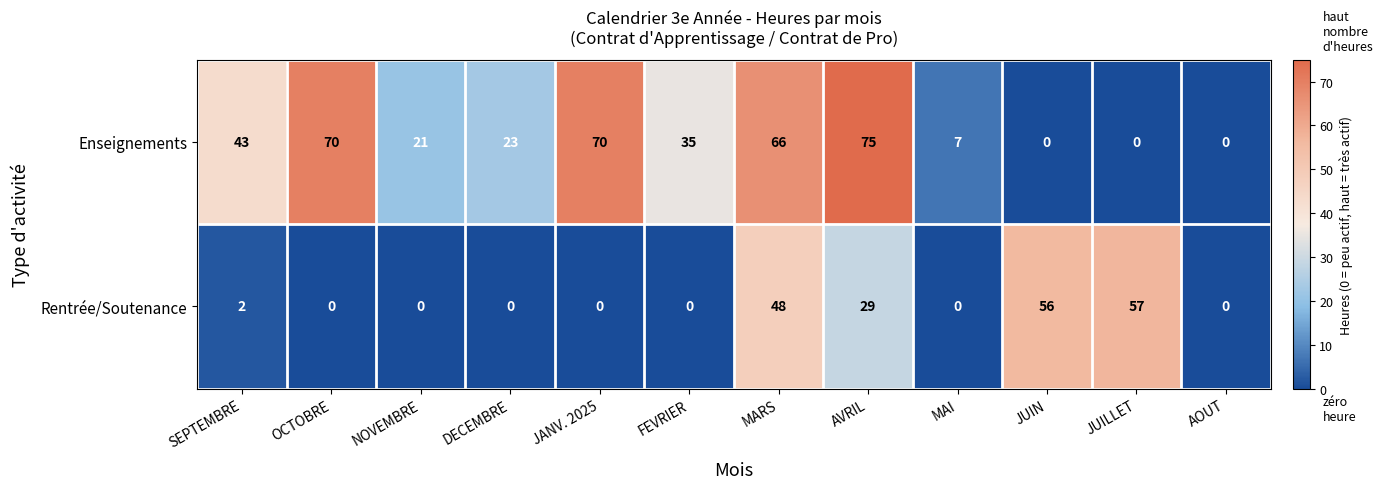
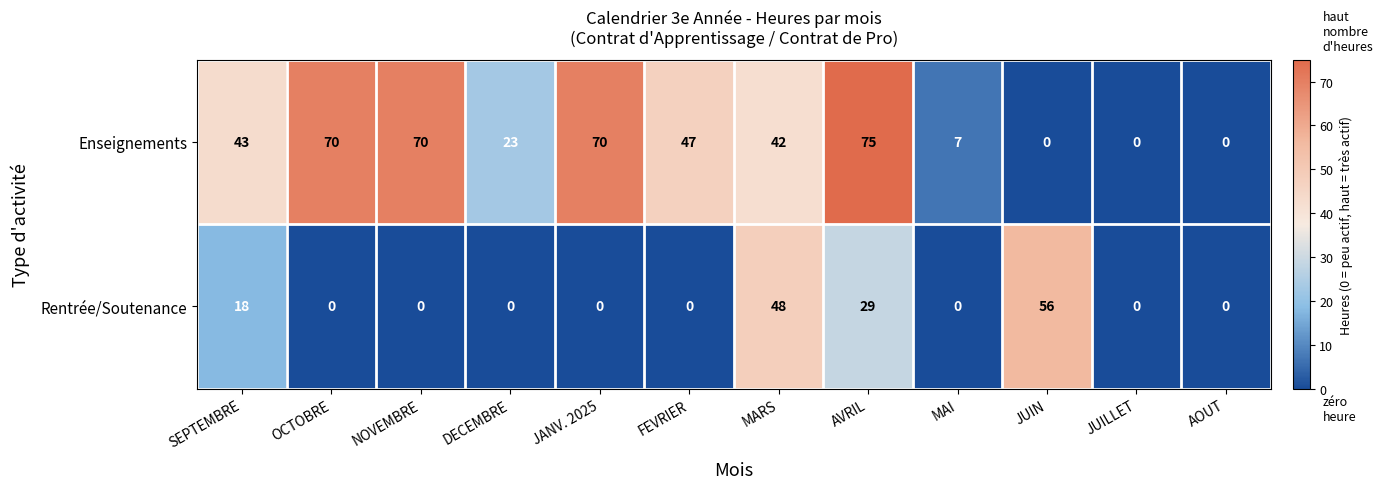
Enseignements, NOVEMBRE: 21 -> 70
Enseignements, FEVRIER: 35 -> 47
Enseignements, MARS: 66 -> 42
Rentrée/Soutenance, SEPTEMBRE: 2 -> 18
Rentrée/Soutenance, JUILLET: 57 -> 0
